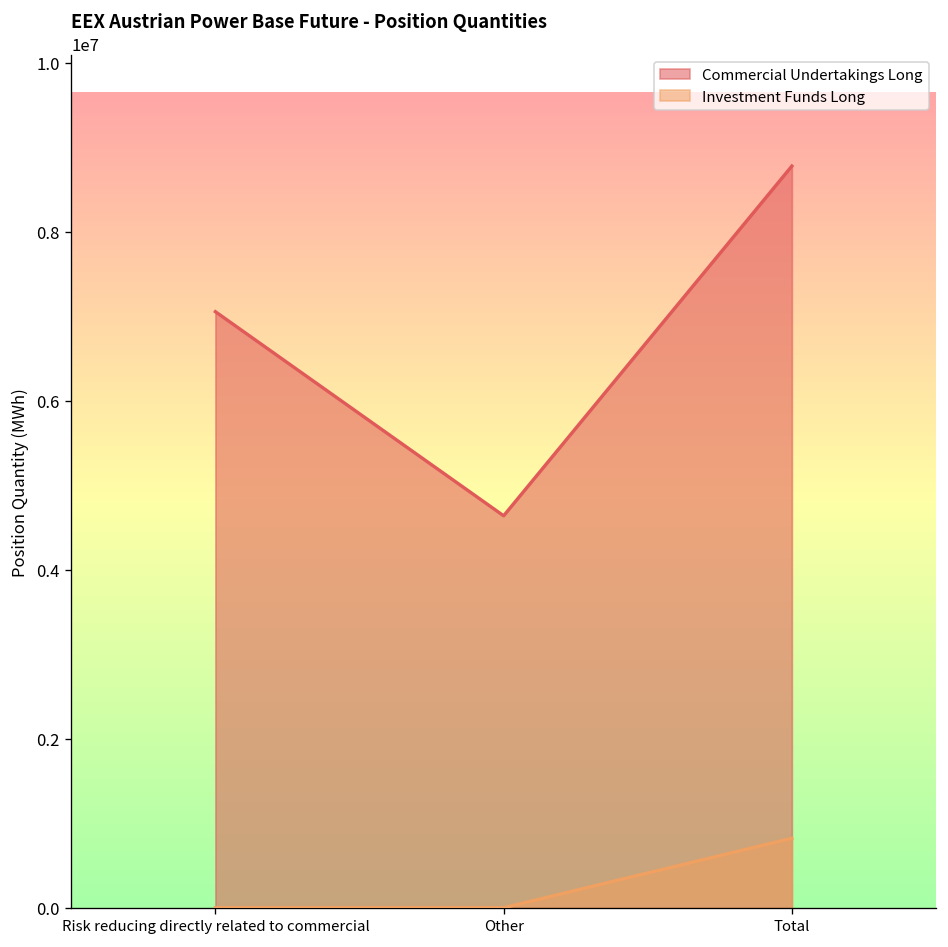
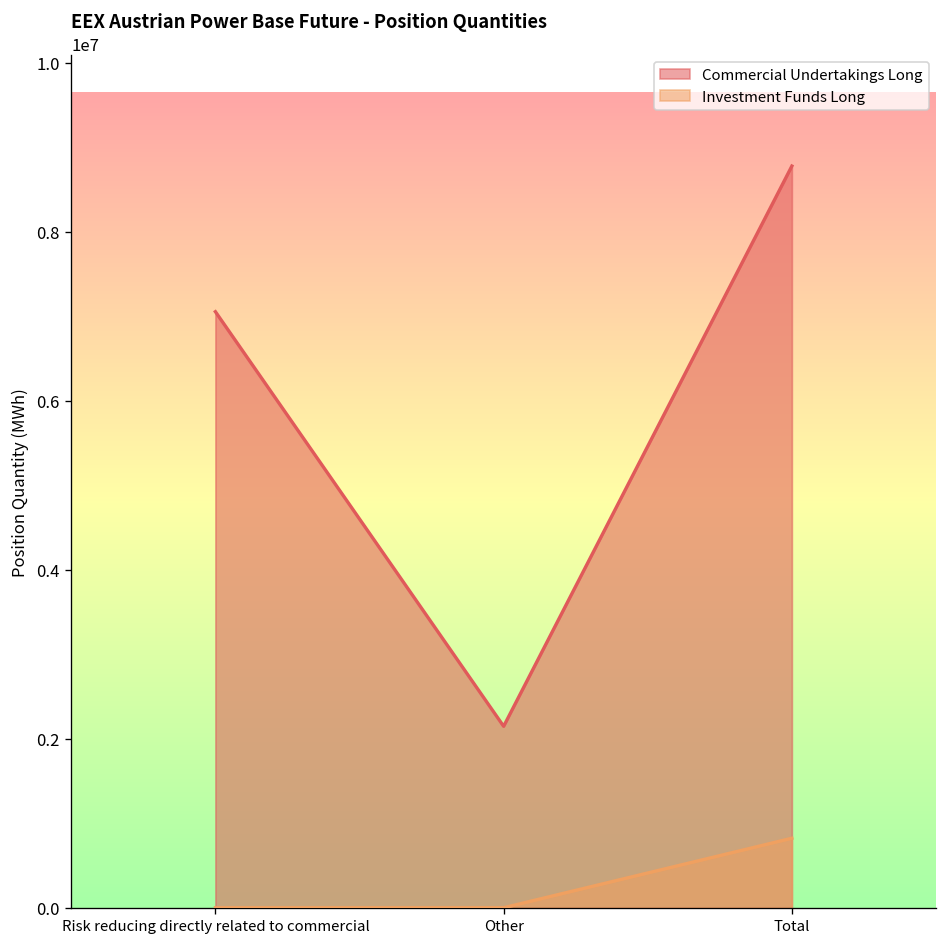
Commercial Undertakings Long, Other: 4600000 -> 2100000
